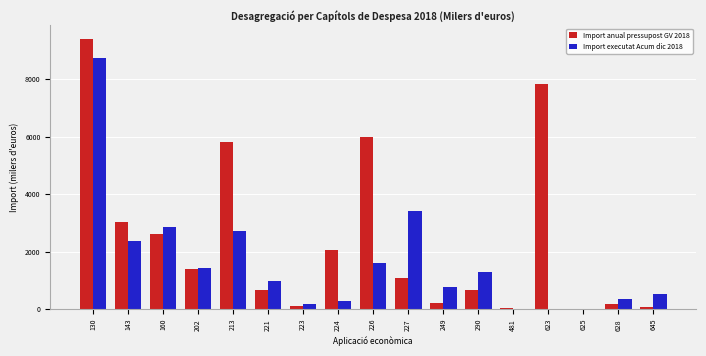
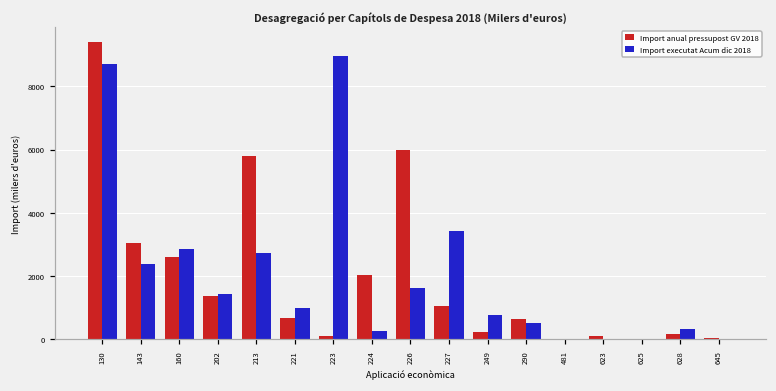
Import executat Acum dic 2018, 223: 200 -> 9000
Import executat Acum dic 2018, 290: 1300 -> 500
Import anual pressupost GV 2018, 623: 7800 -> 100
Import executat Acum dic 2018, 645: 500 -> 0
